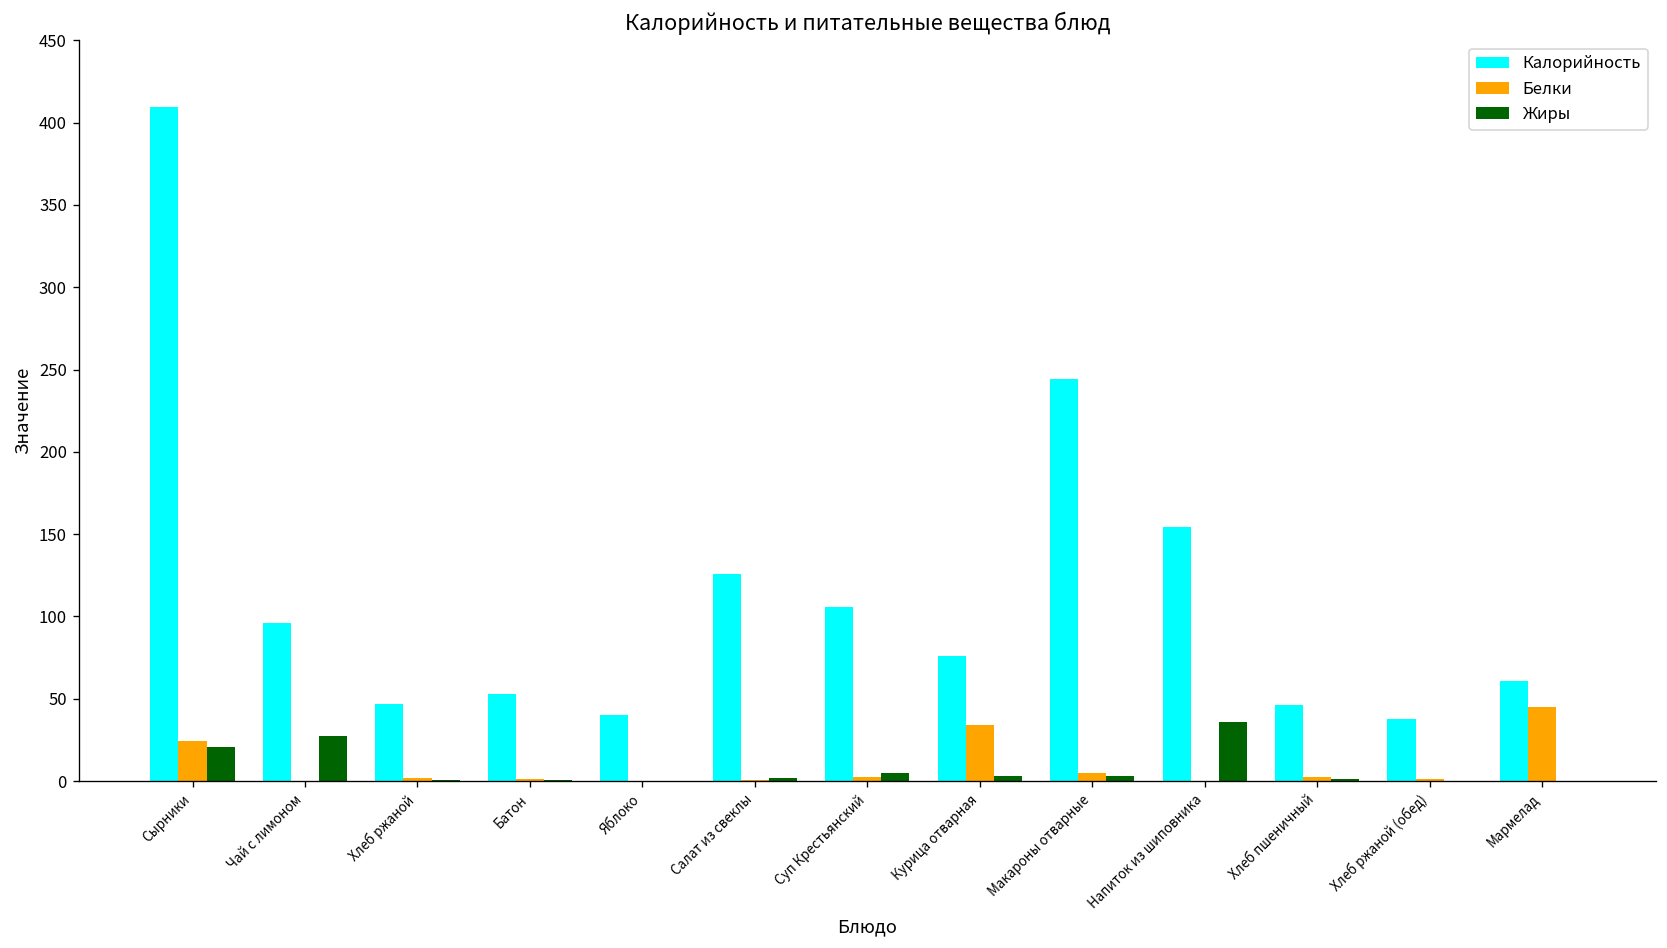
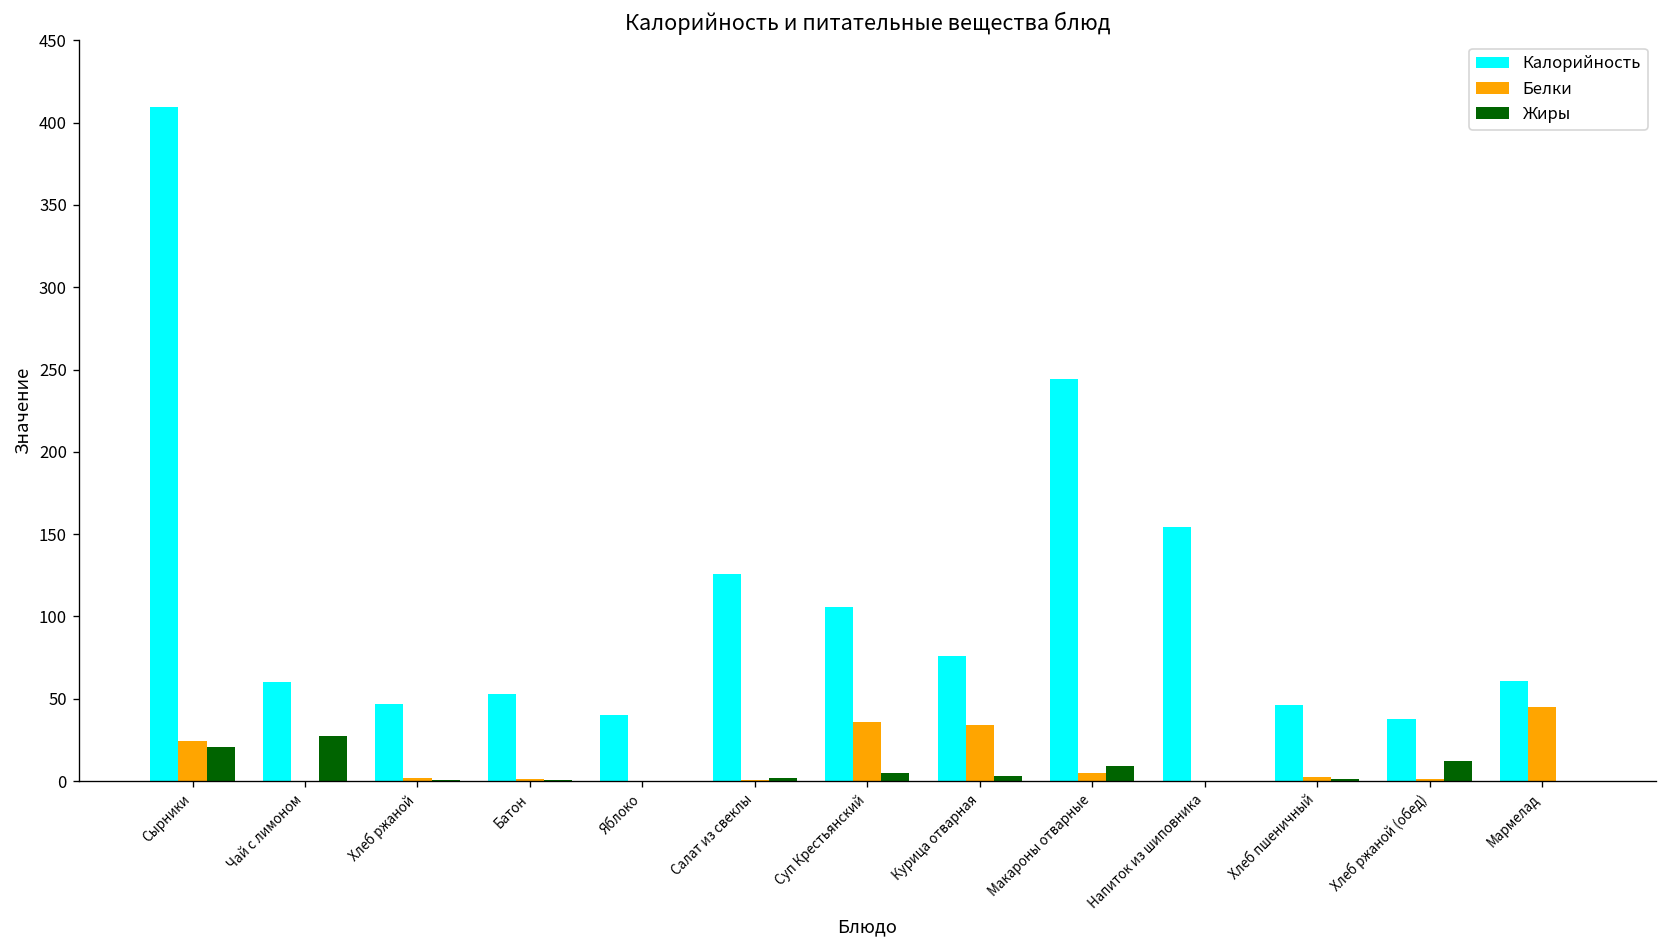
Калорийность, Чай с лимоном: 96 -> 60
Белки, Суп Крестьянский: 2 -> 36
Жиры, Макароны отварные: 3 -> 9
Жиры, Напиток из шиповника: 36 -> 0
Жиры, Хлеб ржаной (обед): 0 -> 12
